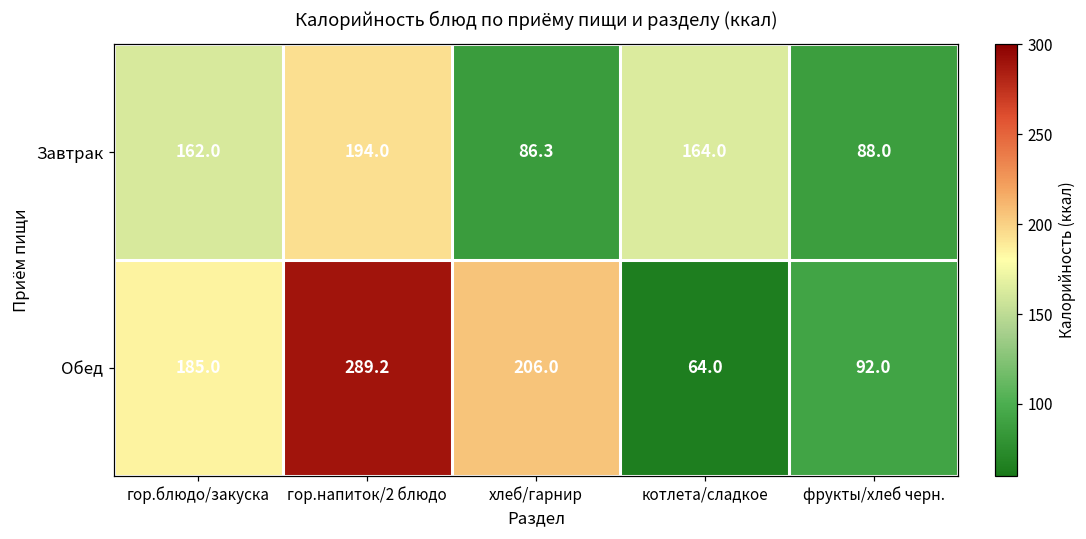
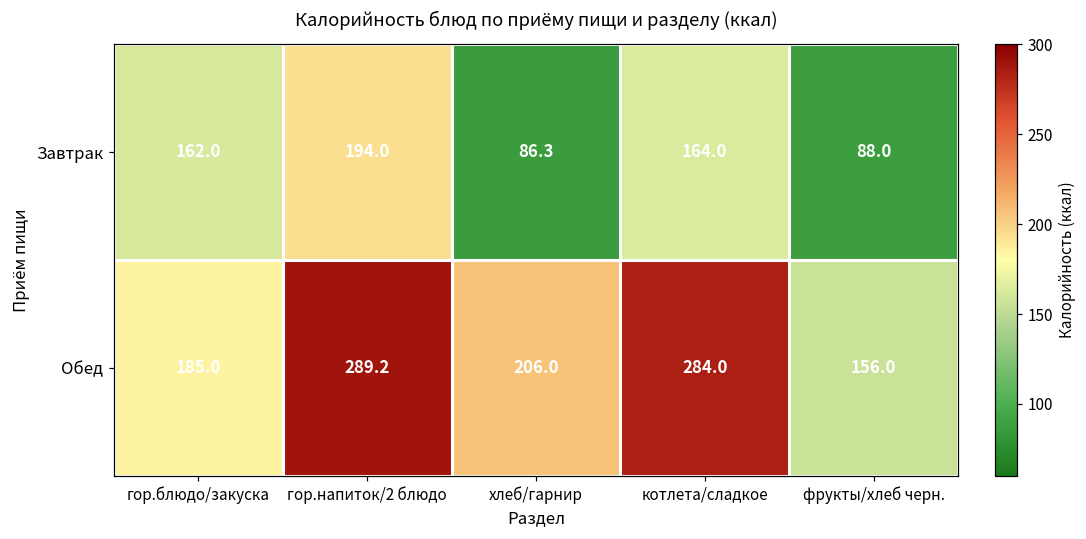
Обед, котлета/сладкое: 64.0 -> 284.0
Обед, фрукты/хлеб черн.: 92.0 -> 156.0
